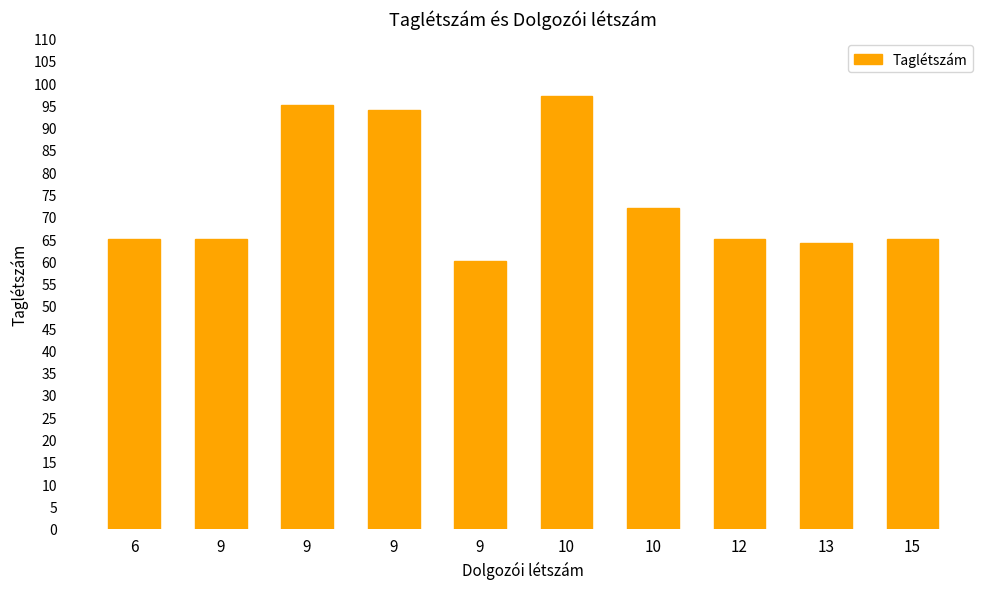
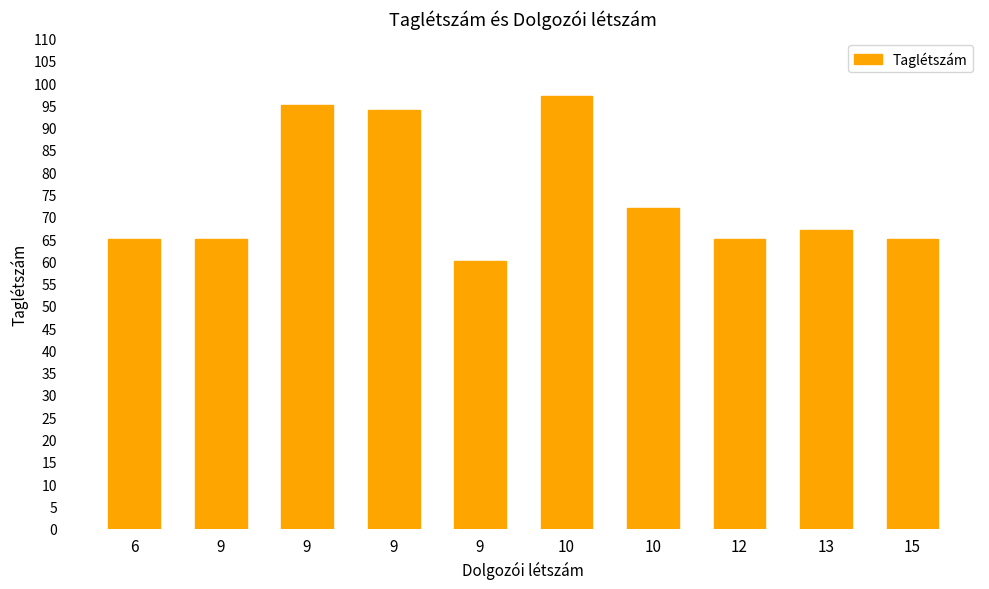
13: 64 -> 67
